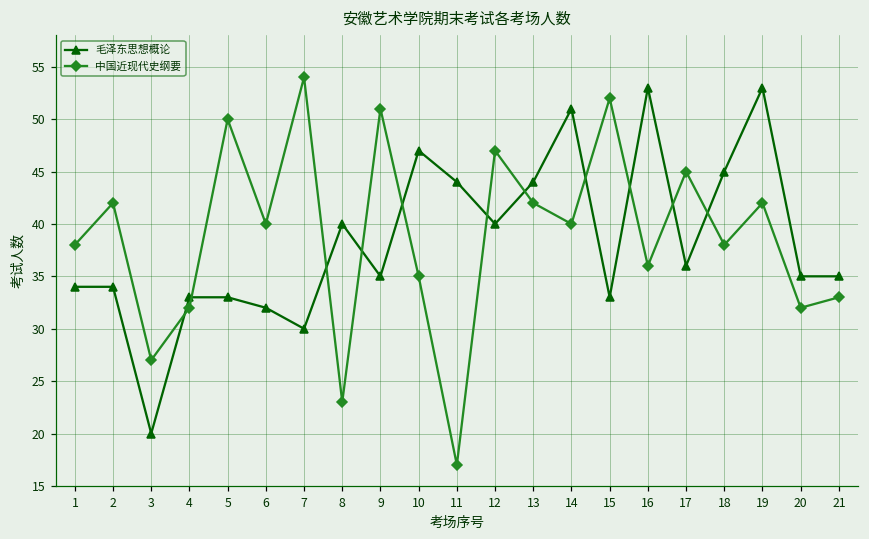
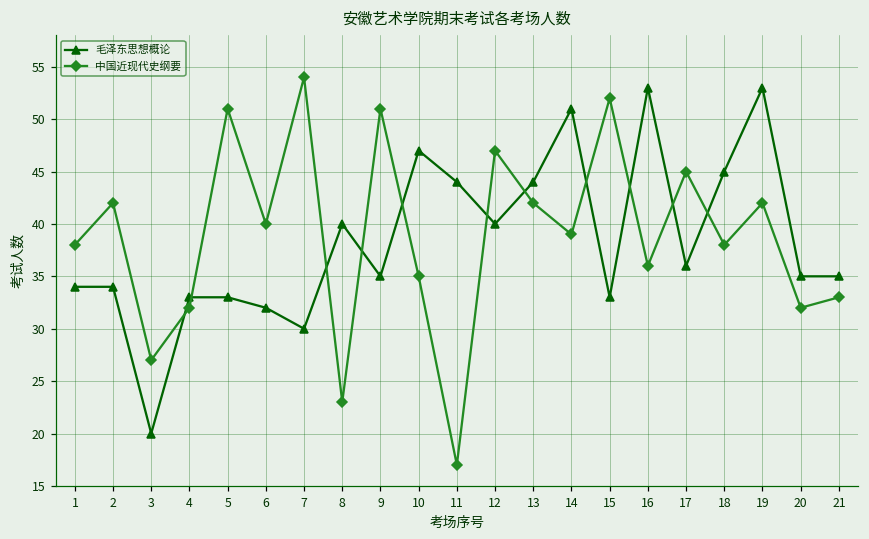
中国近现代史纲要, 5: 50 -> 51
中国近现代史纲要, 14: 40 -> 39
